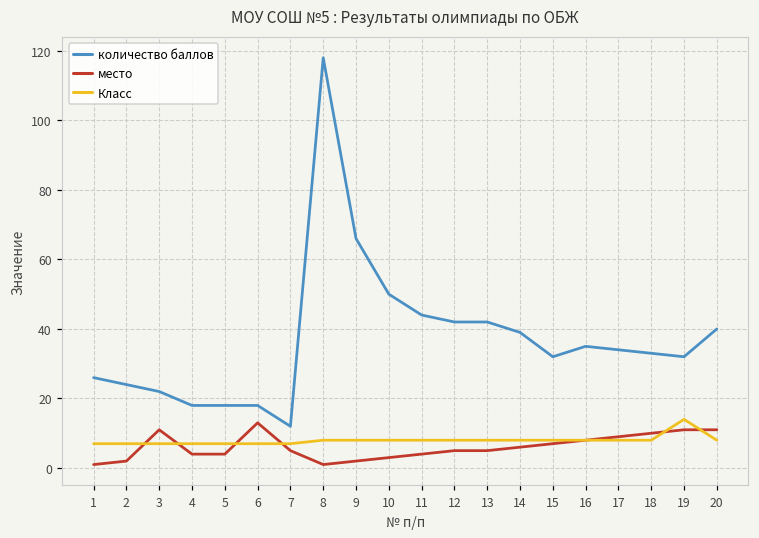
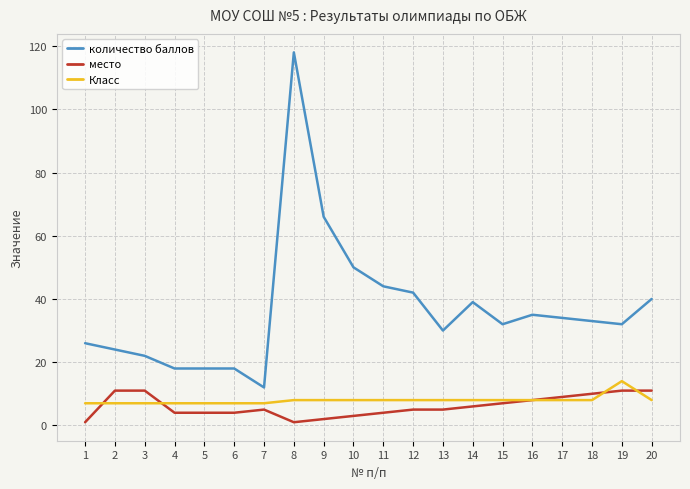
место, 2: 2 -> 11
место, 6: 13 -> 4
количество баллов, 13: 42 -> 30
